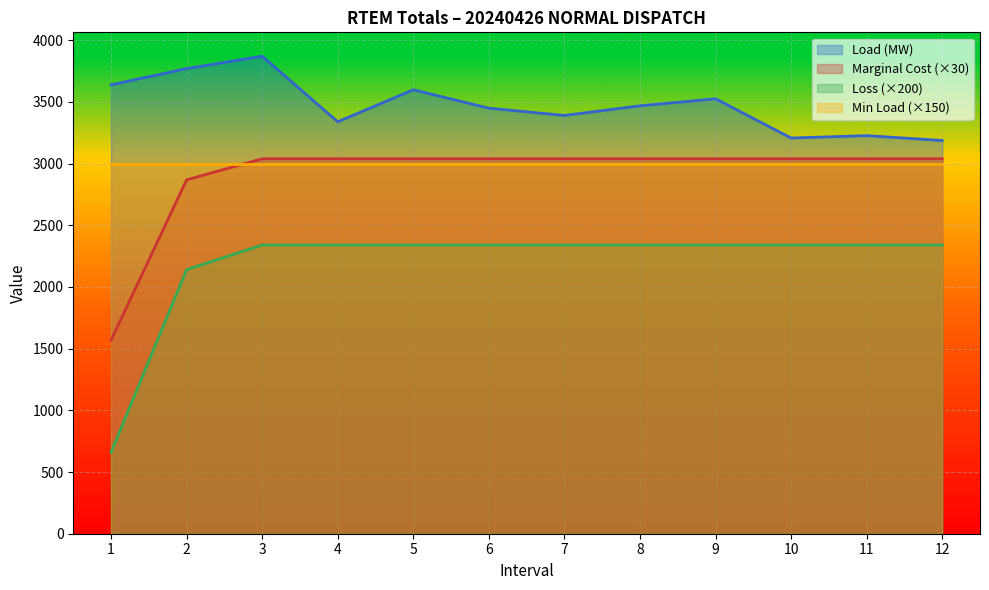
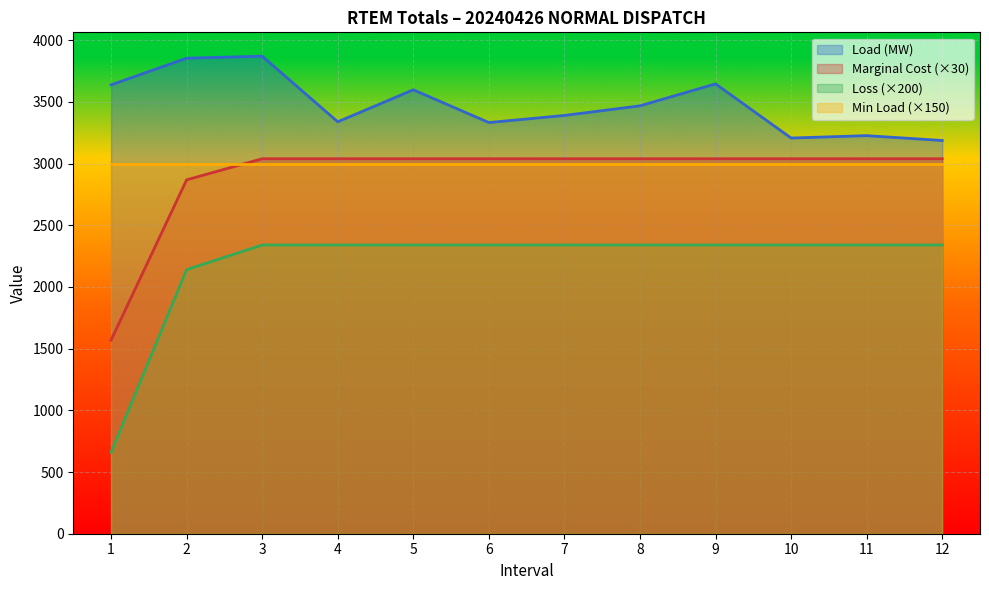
Load (MW), 2: 3770 -> 3850
Load (MW), 6: 3450 -> 3330
Load (MW), 9: 3530 -> 3650
